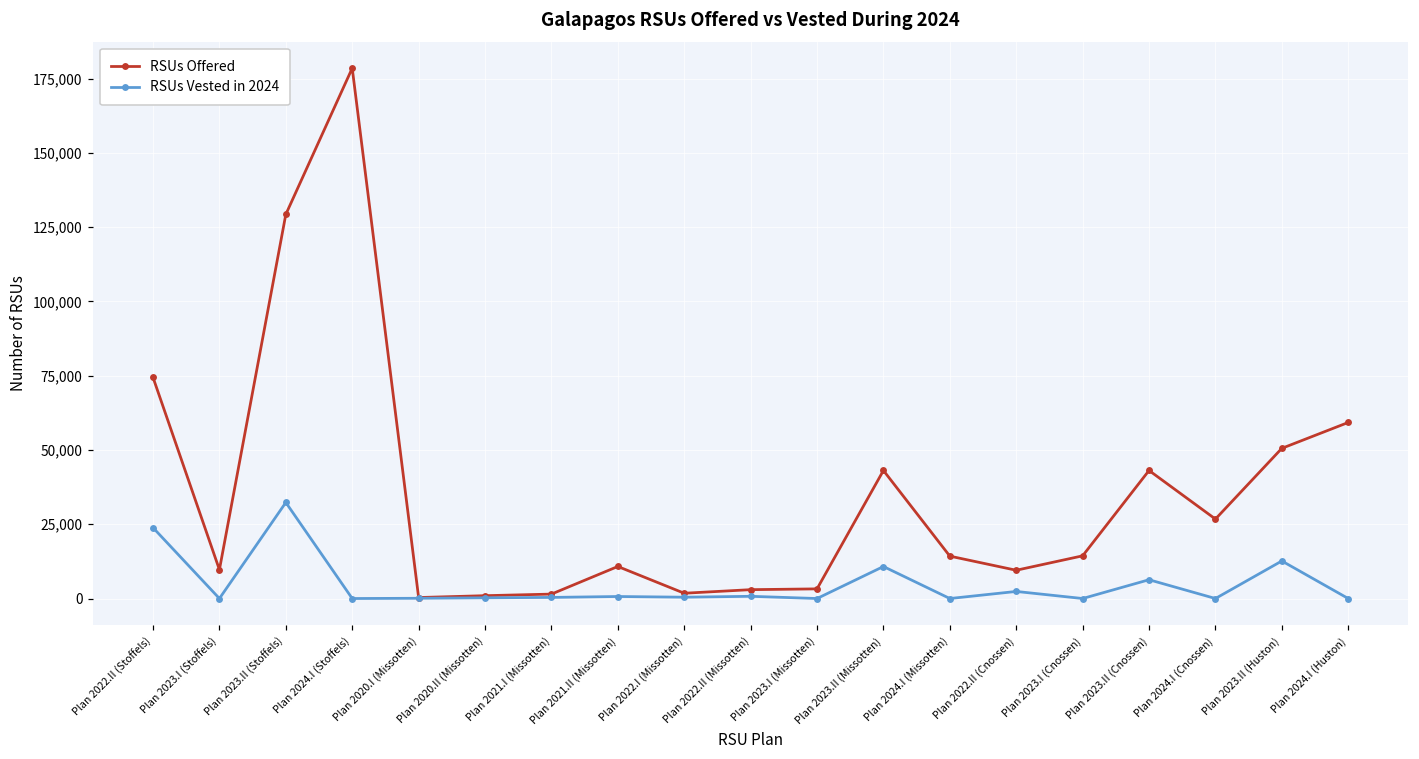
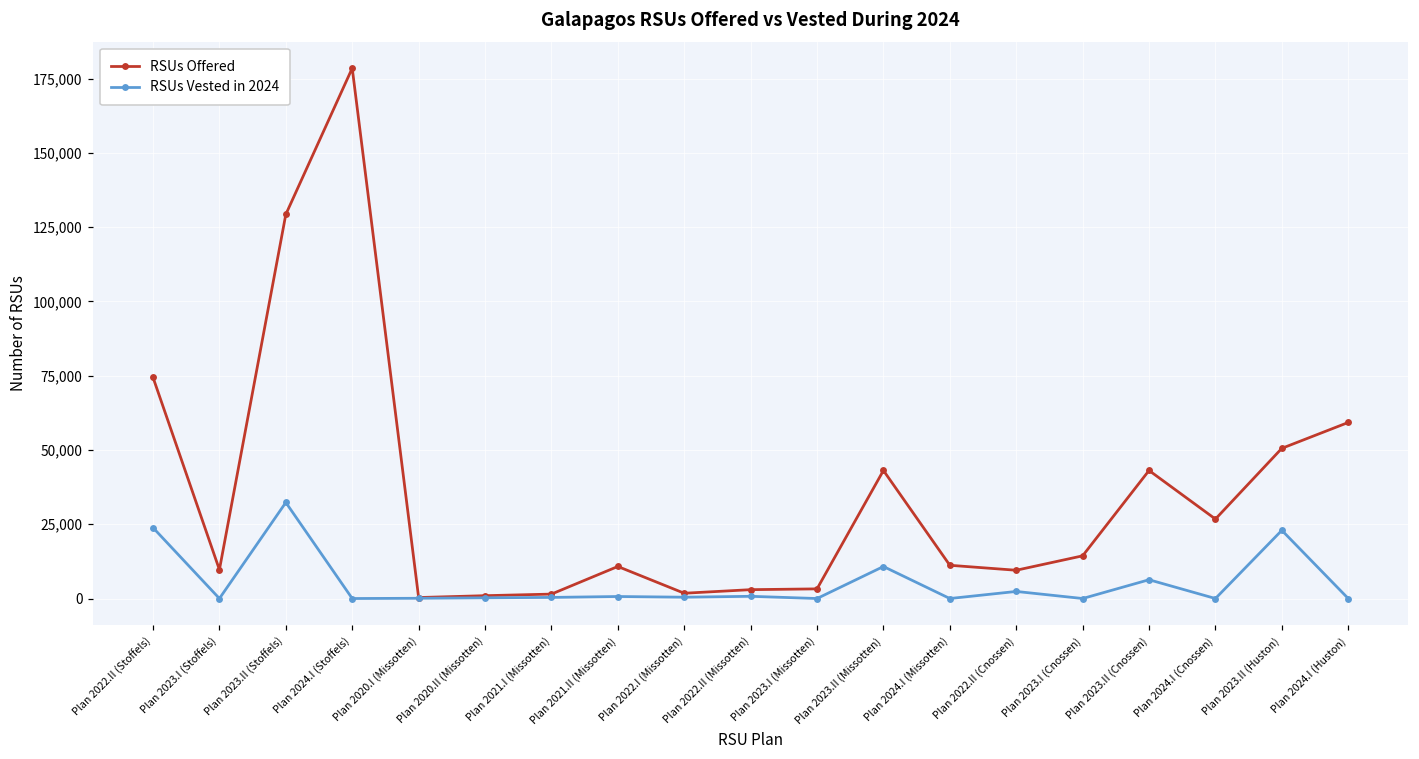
RSUs Offered, Plan 2024.I (Missotten): 14,000 -> 11,000
RSUs Vested in 2024, Plan 2023.II (Huston): 13,000 -> 23,000
